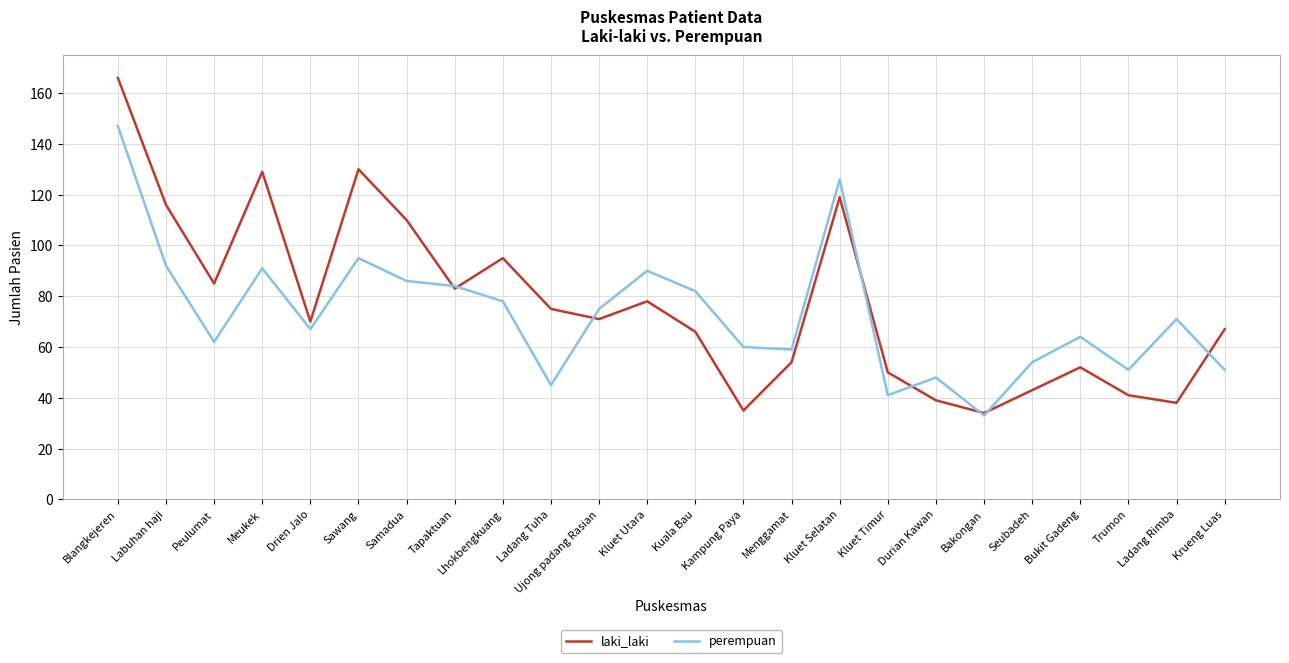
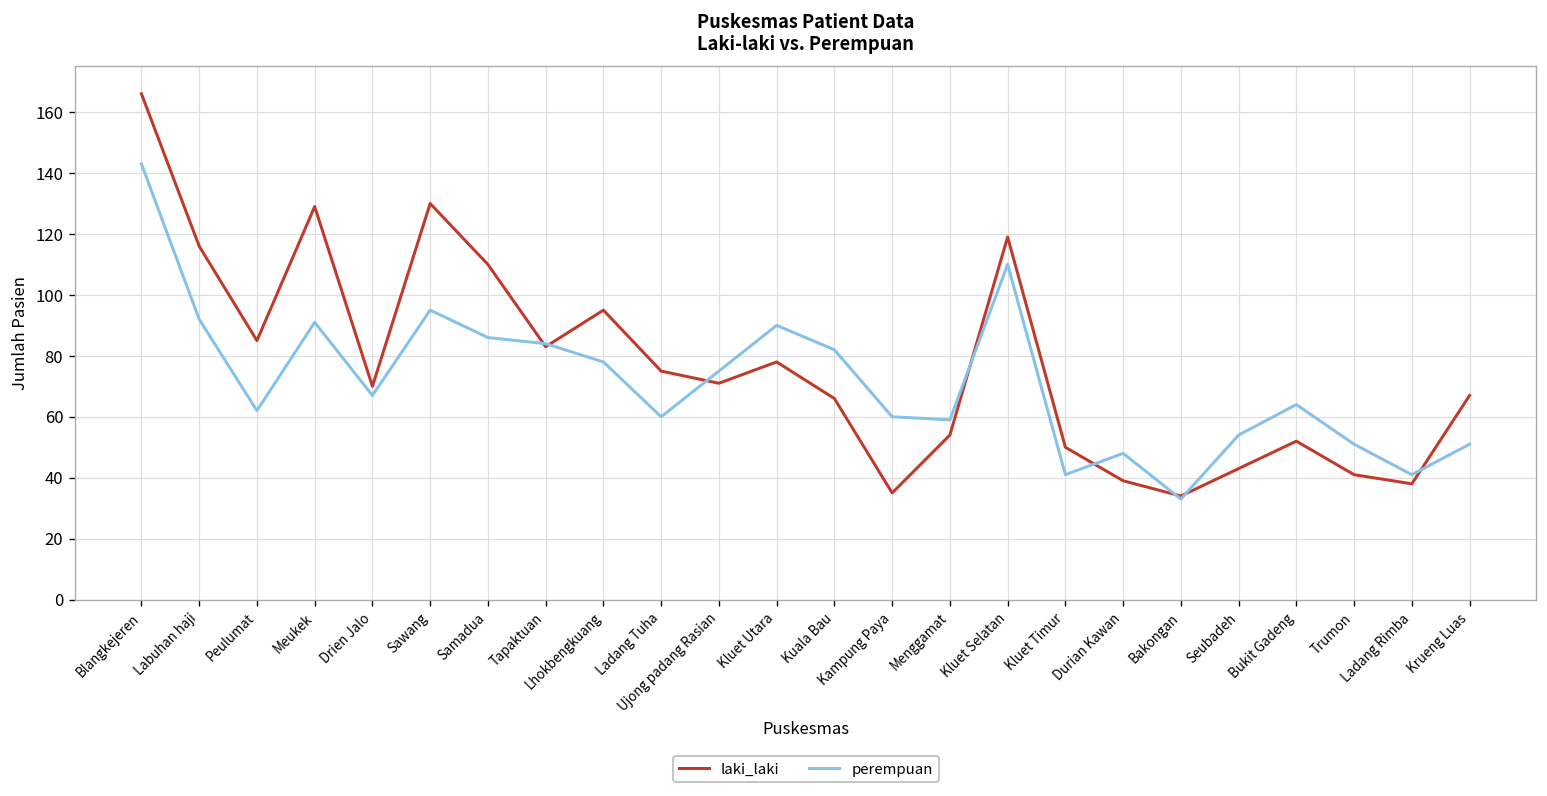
perempuan, Blangkejeren: 147 -> 143
perempuan, Ladang Tuha: 45 -> 60
perempuan, Kluet Selatan: 126 -> 110
perempuan, Ladang Rimba: 71 -> 41
